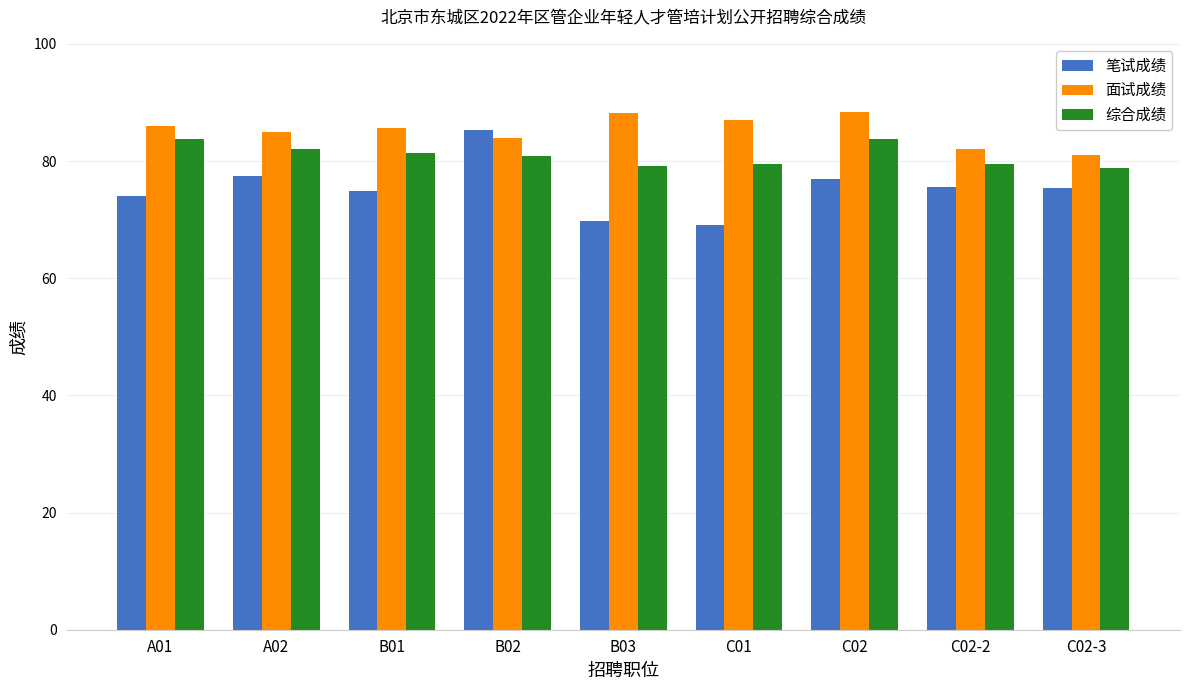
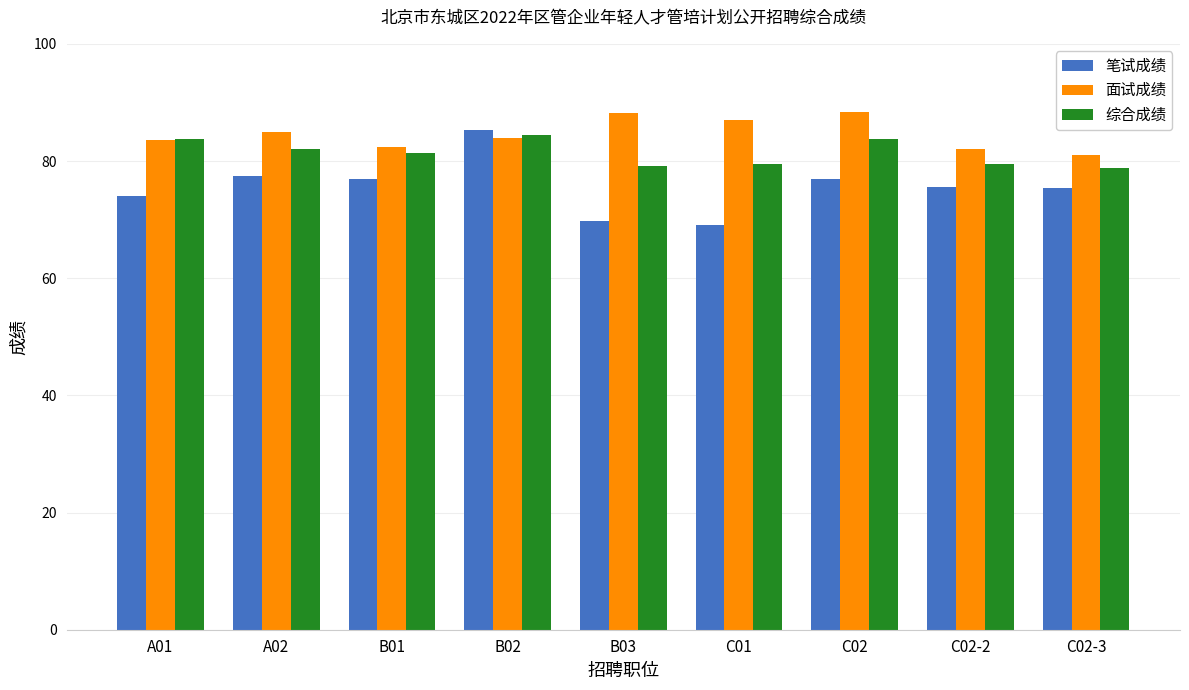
面试成绩, A01: 86 -> 84
笔试成绩, B01: 75 -> 77
面试成绩, B01: 86 -> 82
综合成绩, B02: 81 -> 85
